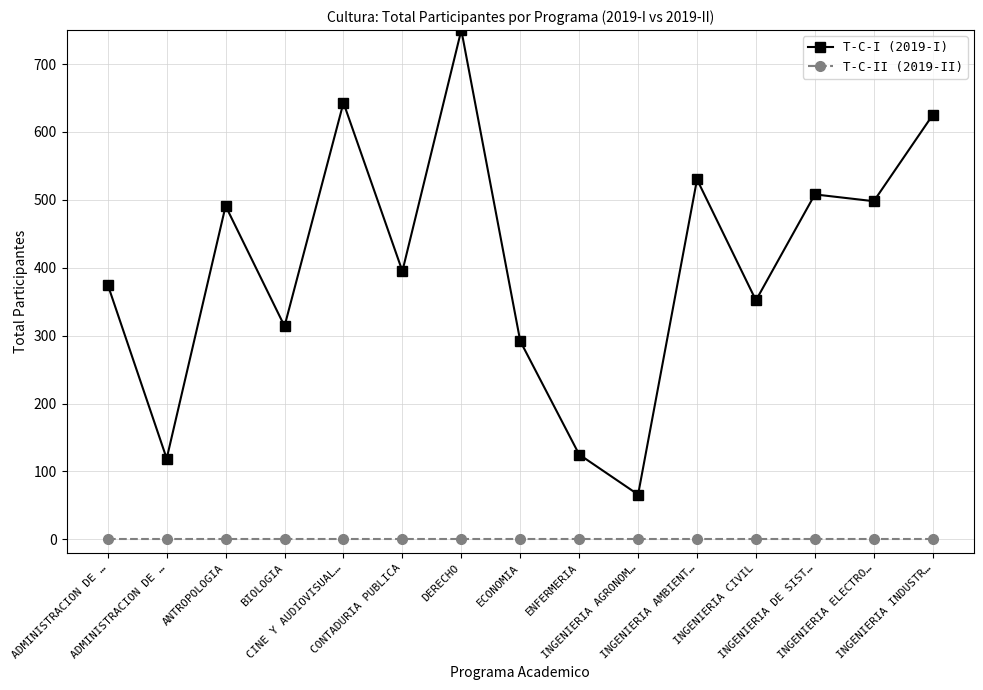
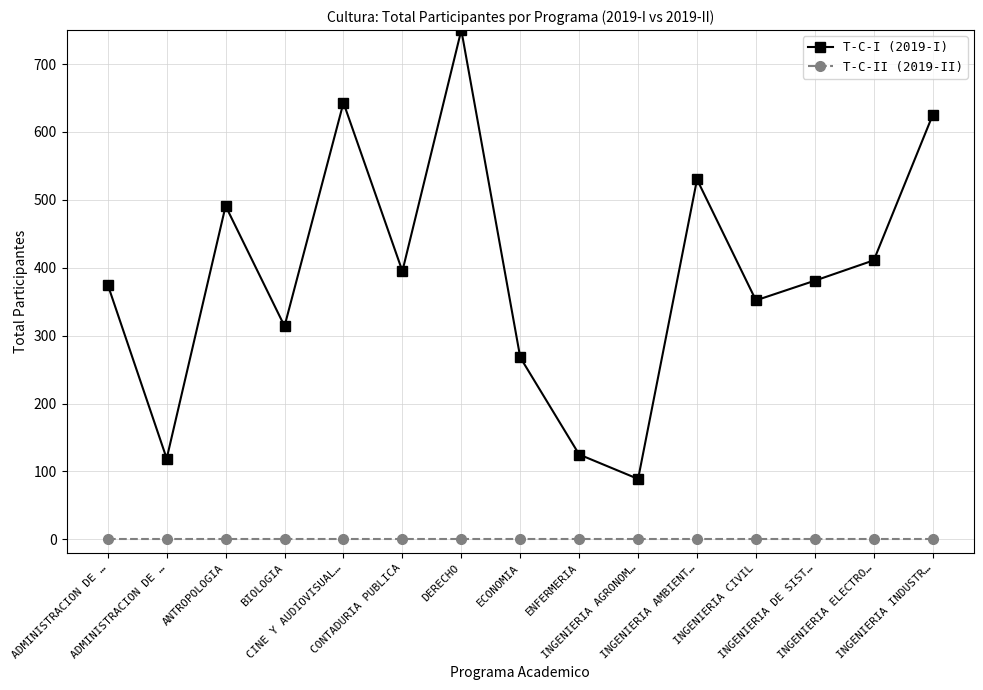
T-C-I (2019-I), ECONOMIA: 290 -> 270
T-C-I (2019-I), INGENIERIA AGRONOM…: 70 -> 90
T-C-I (2019-I), INGENIERIA DE SIST…: 510 -> 380
T-C-I (2019-I), INGENIERIA ELECTRO…: 500 -> 410
